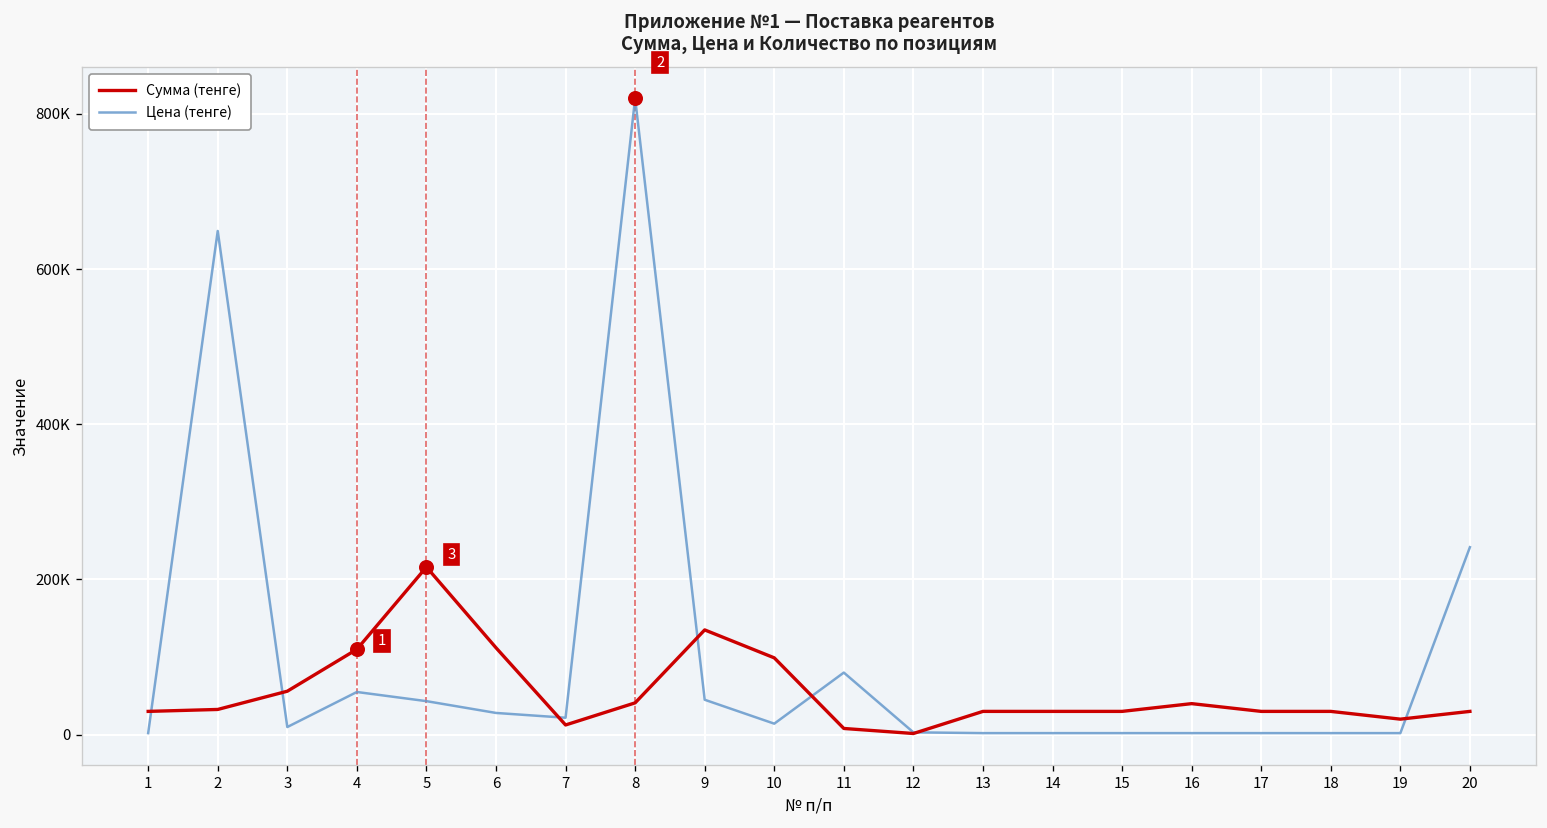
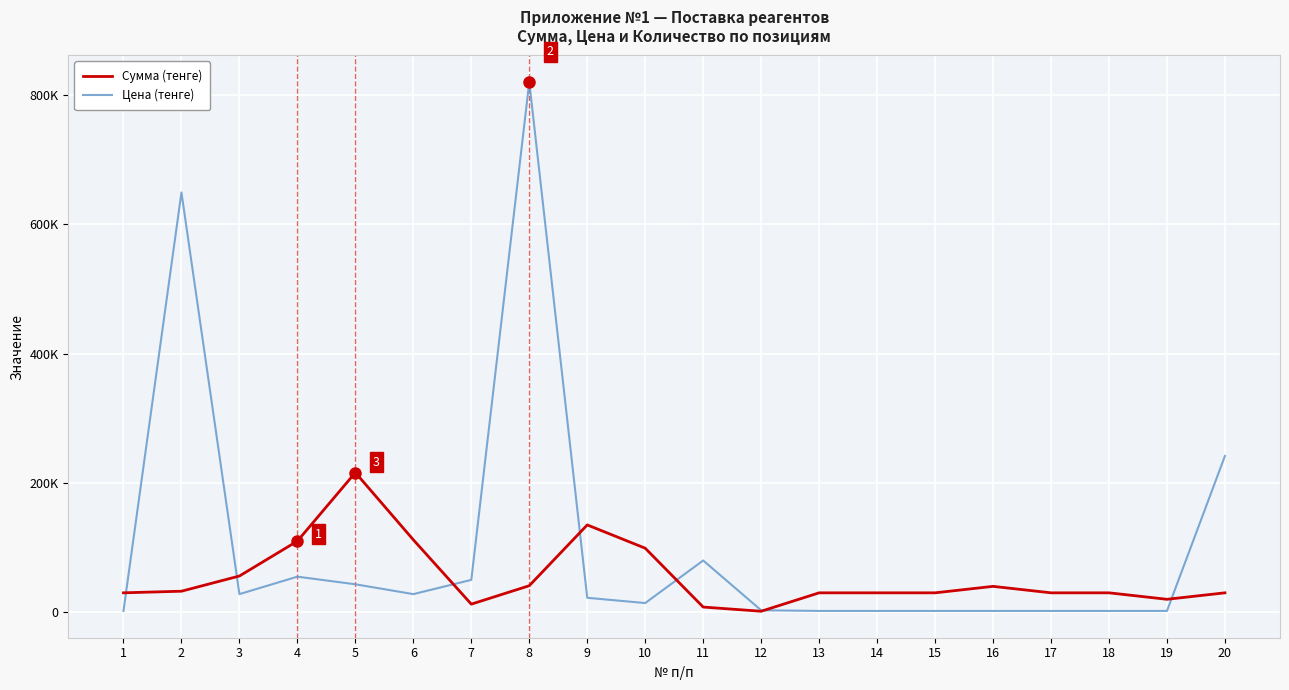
Цена (тенге), 3: 10000 -> 30000
Цена (тенге), 7: 20000 -> 50000
Цена (тенге), 9: 50000 -> 20000
